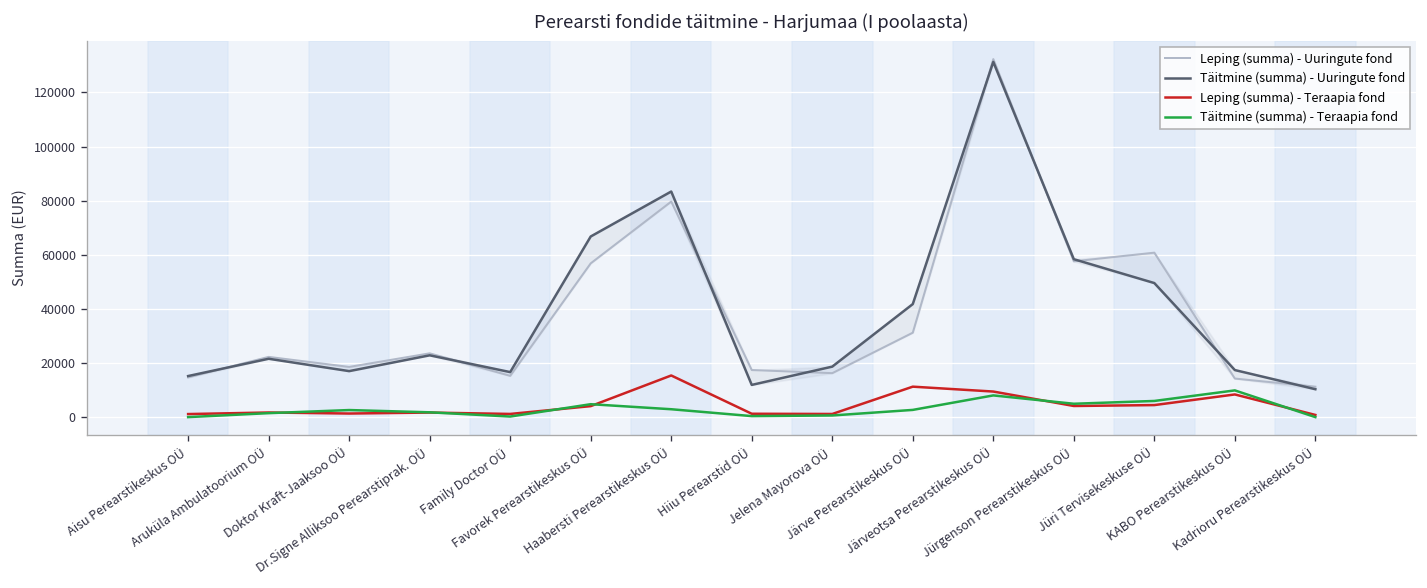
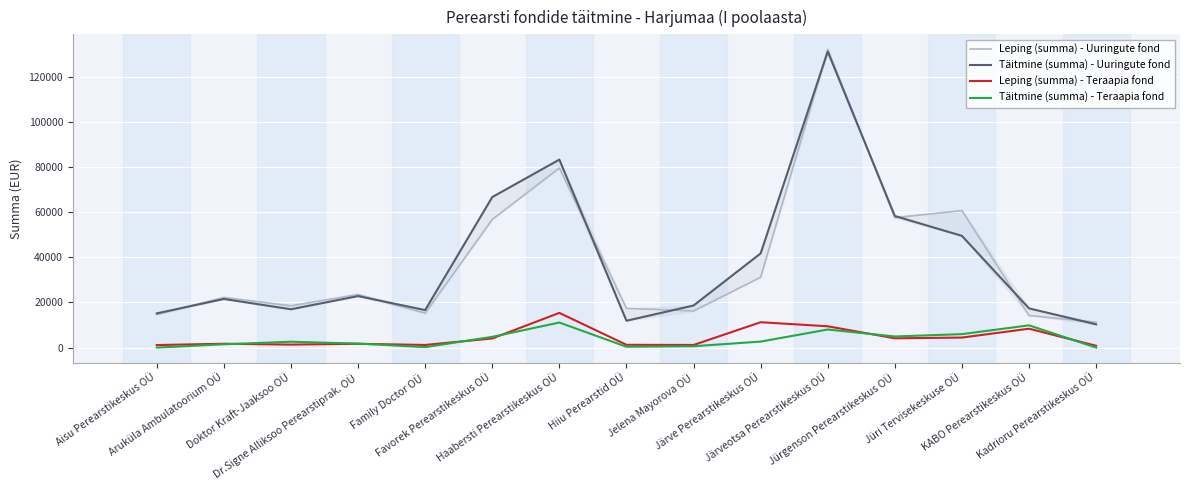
Täitmine (summa) - Teraapia fond, Haabersti Perearstikeskus OÜ: 3000 -> 11000
